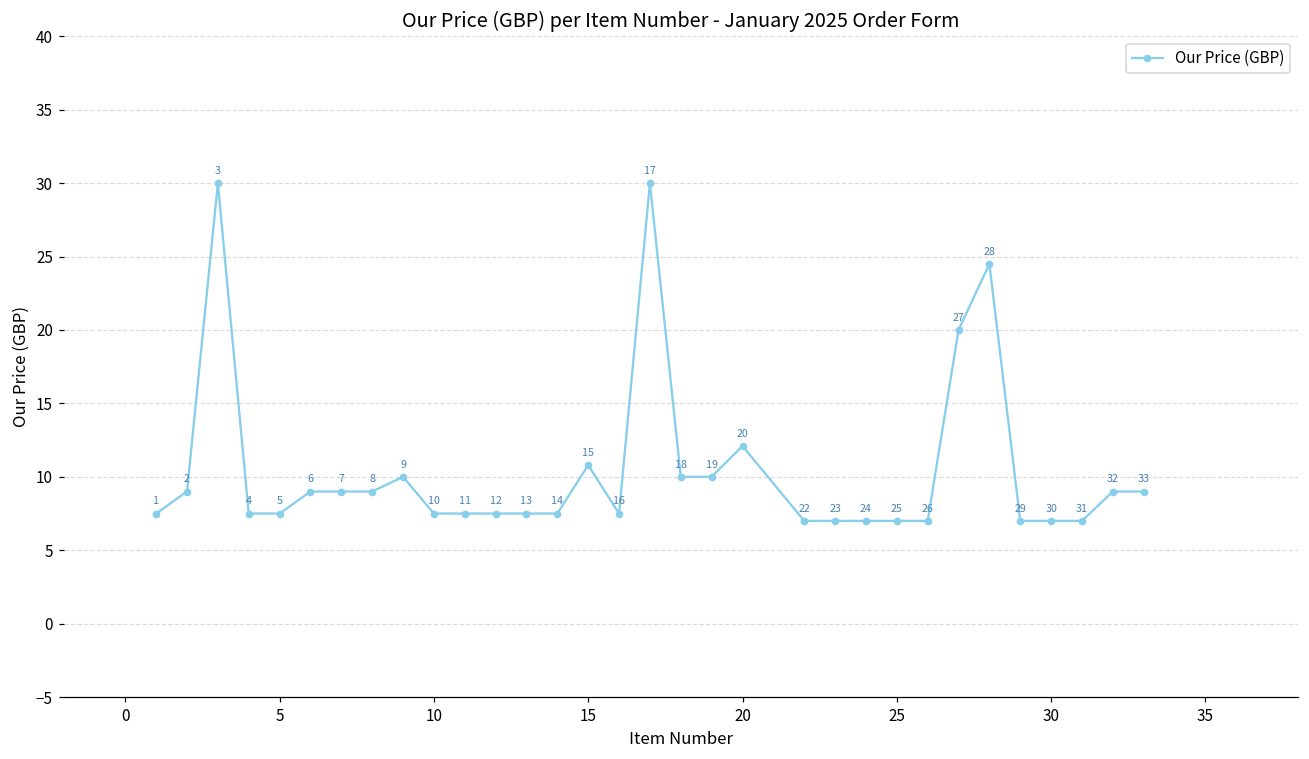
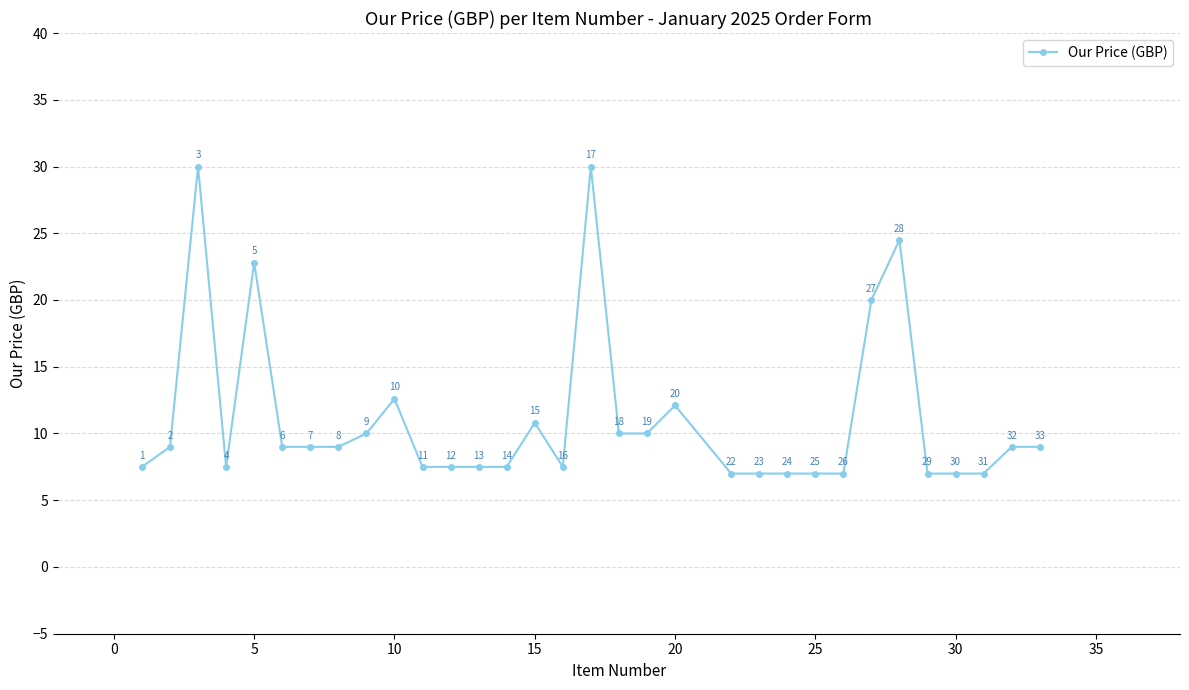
5: 7.5 -> 22.8
10: 7.5 -> 12.6
